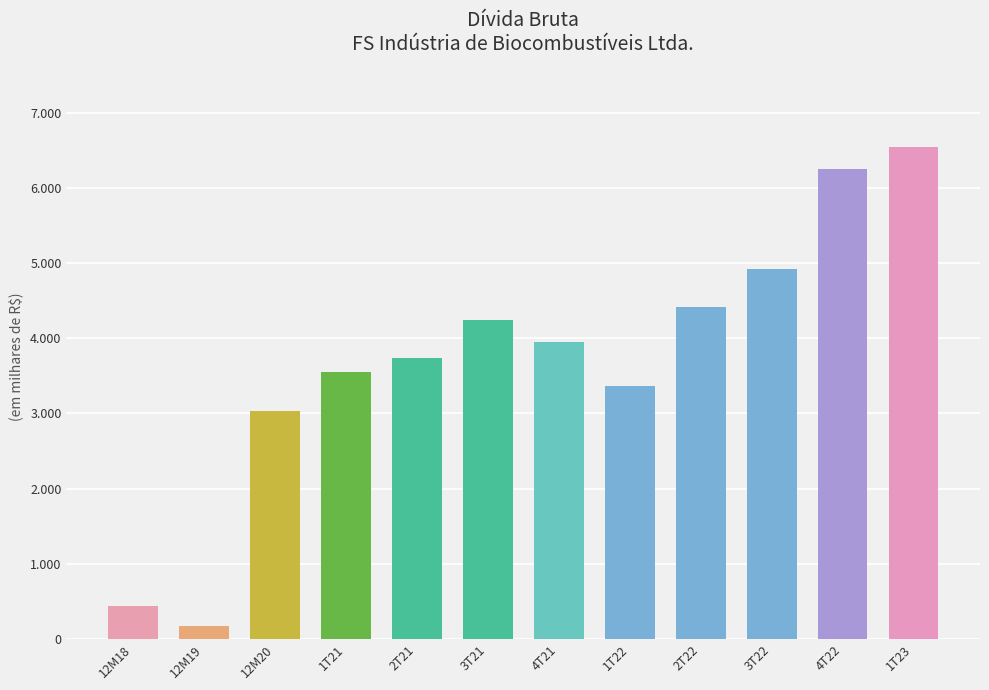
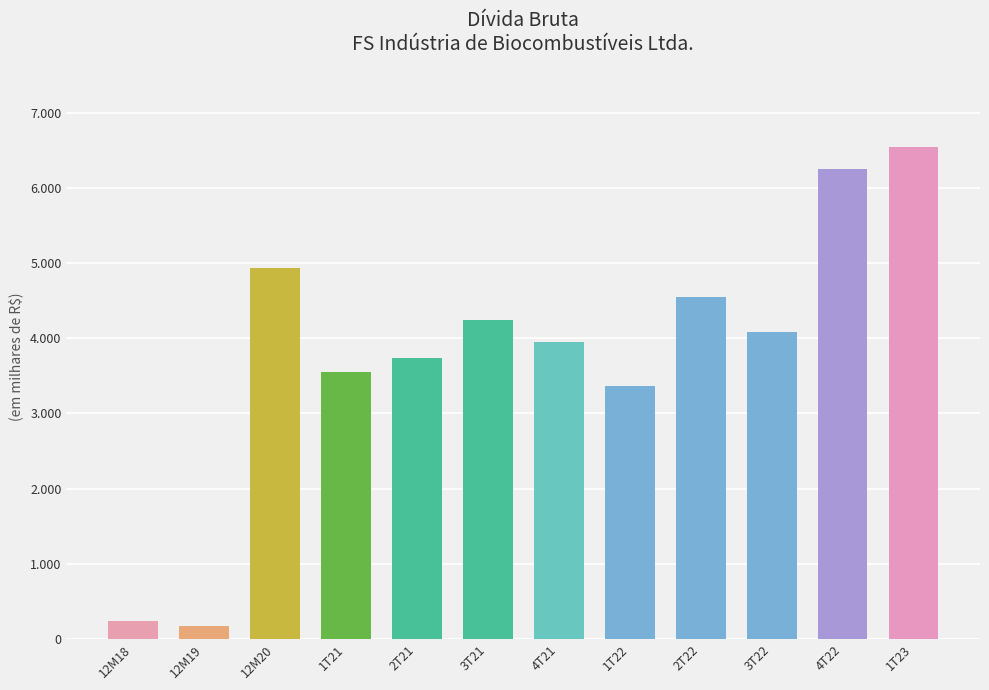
12M18: 0.4 -> 0.2
12M20: 3.0 -> 4.9
2T22: 4.4 -> 4.5
3T22: 4.9 -> 4.1
